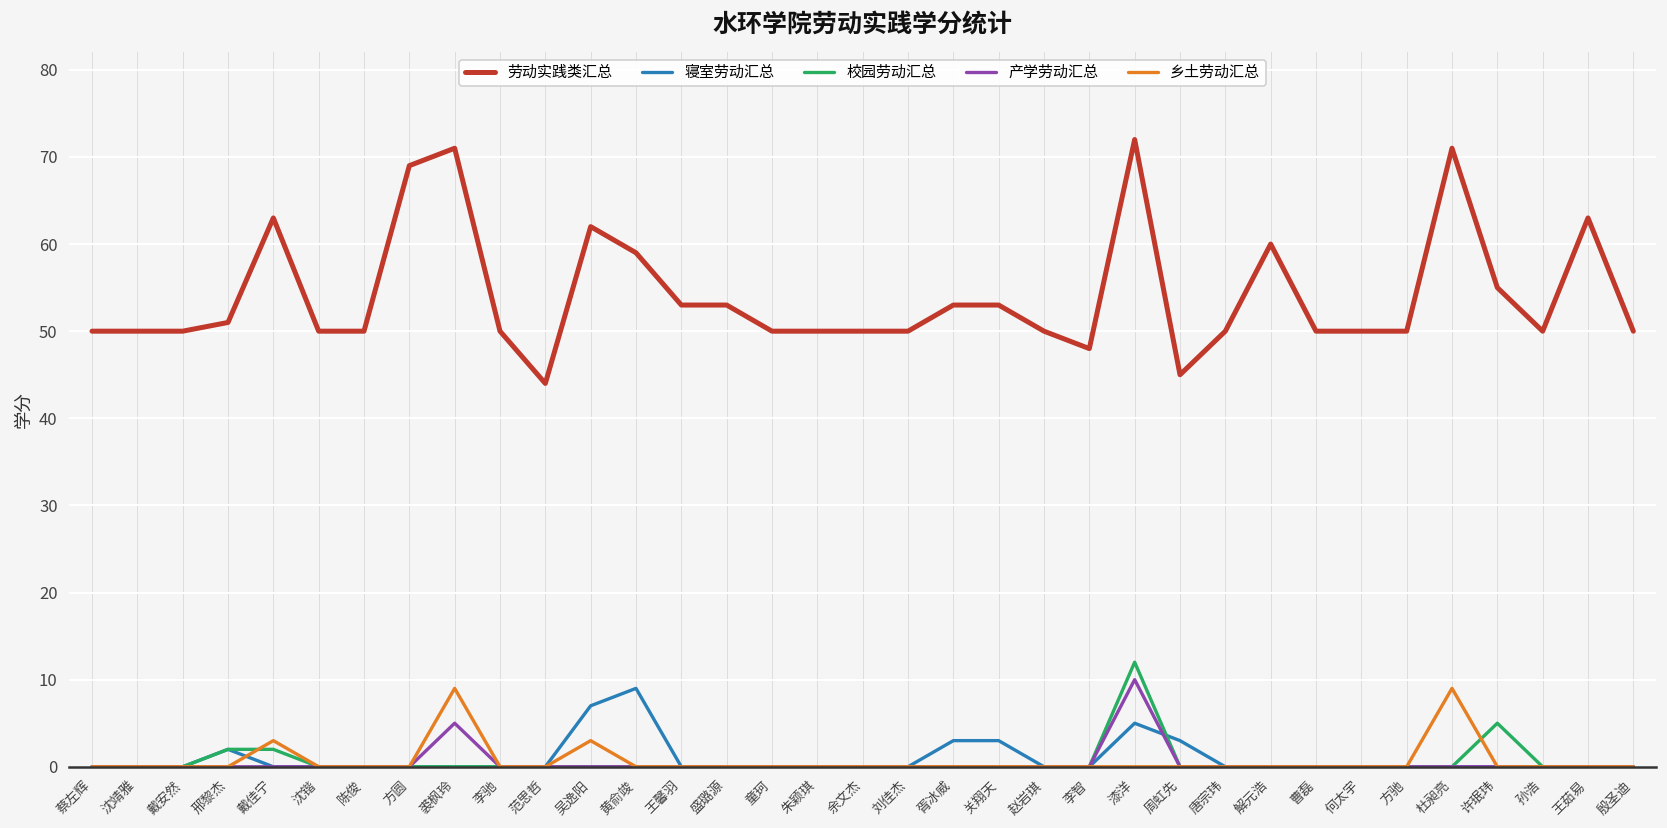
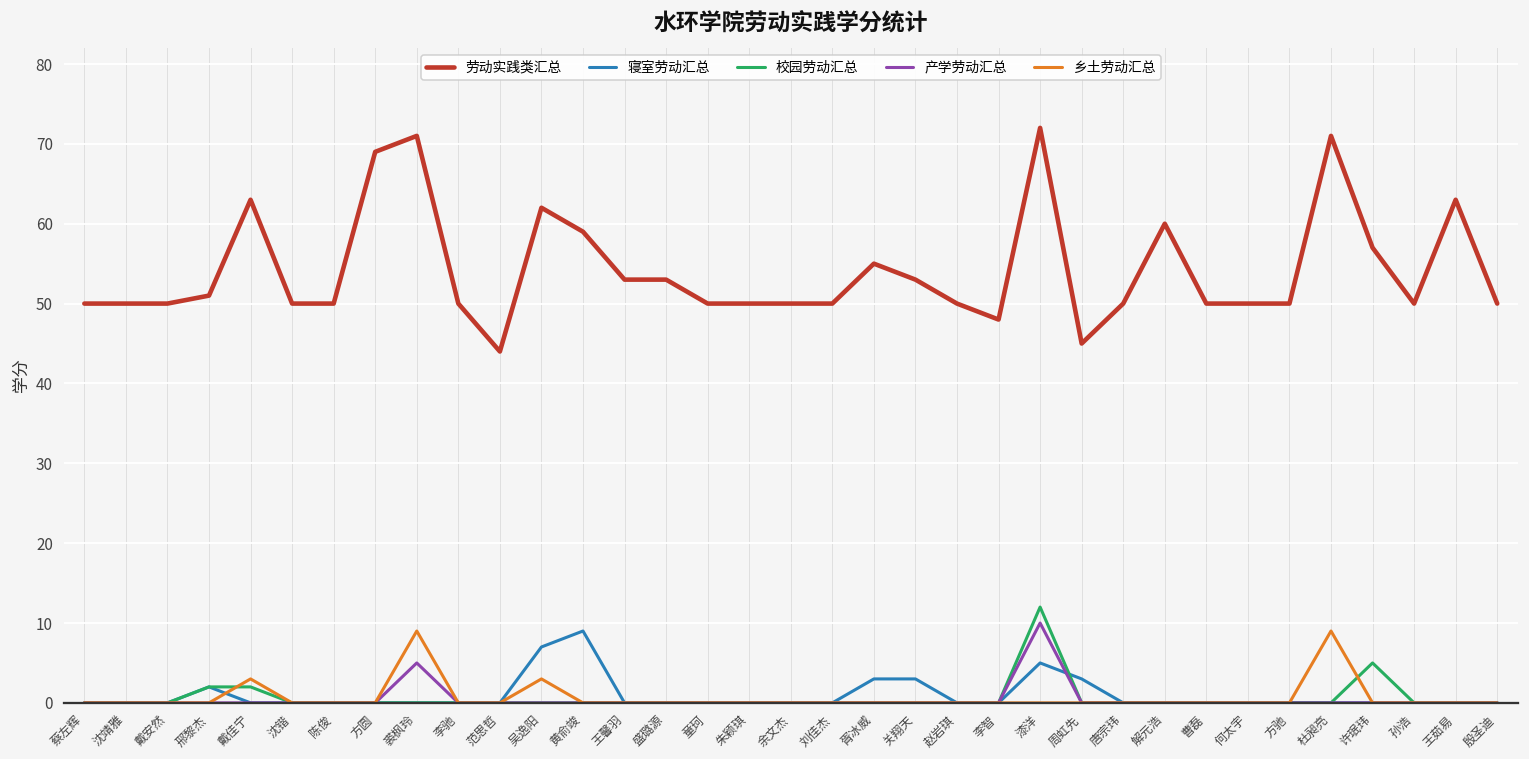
劳动实践类汇总, 胥冰威: 53 -> 55
劳动实践类汇总, 许珉玮: 55 -> 57
